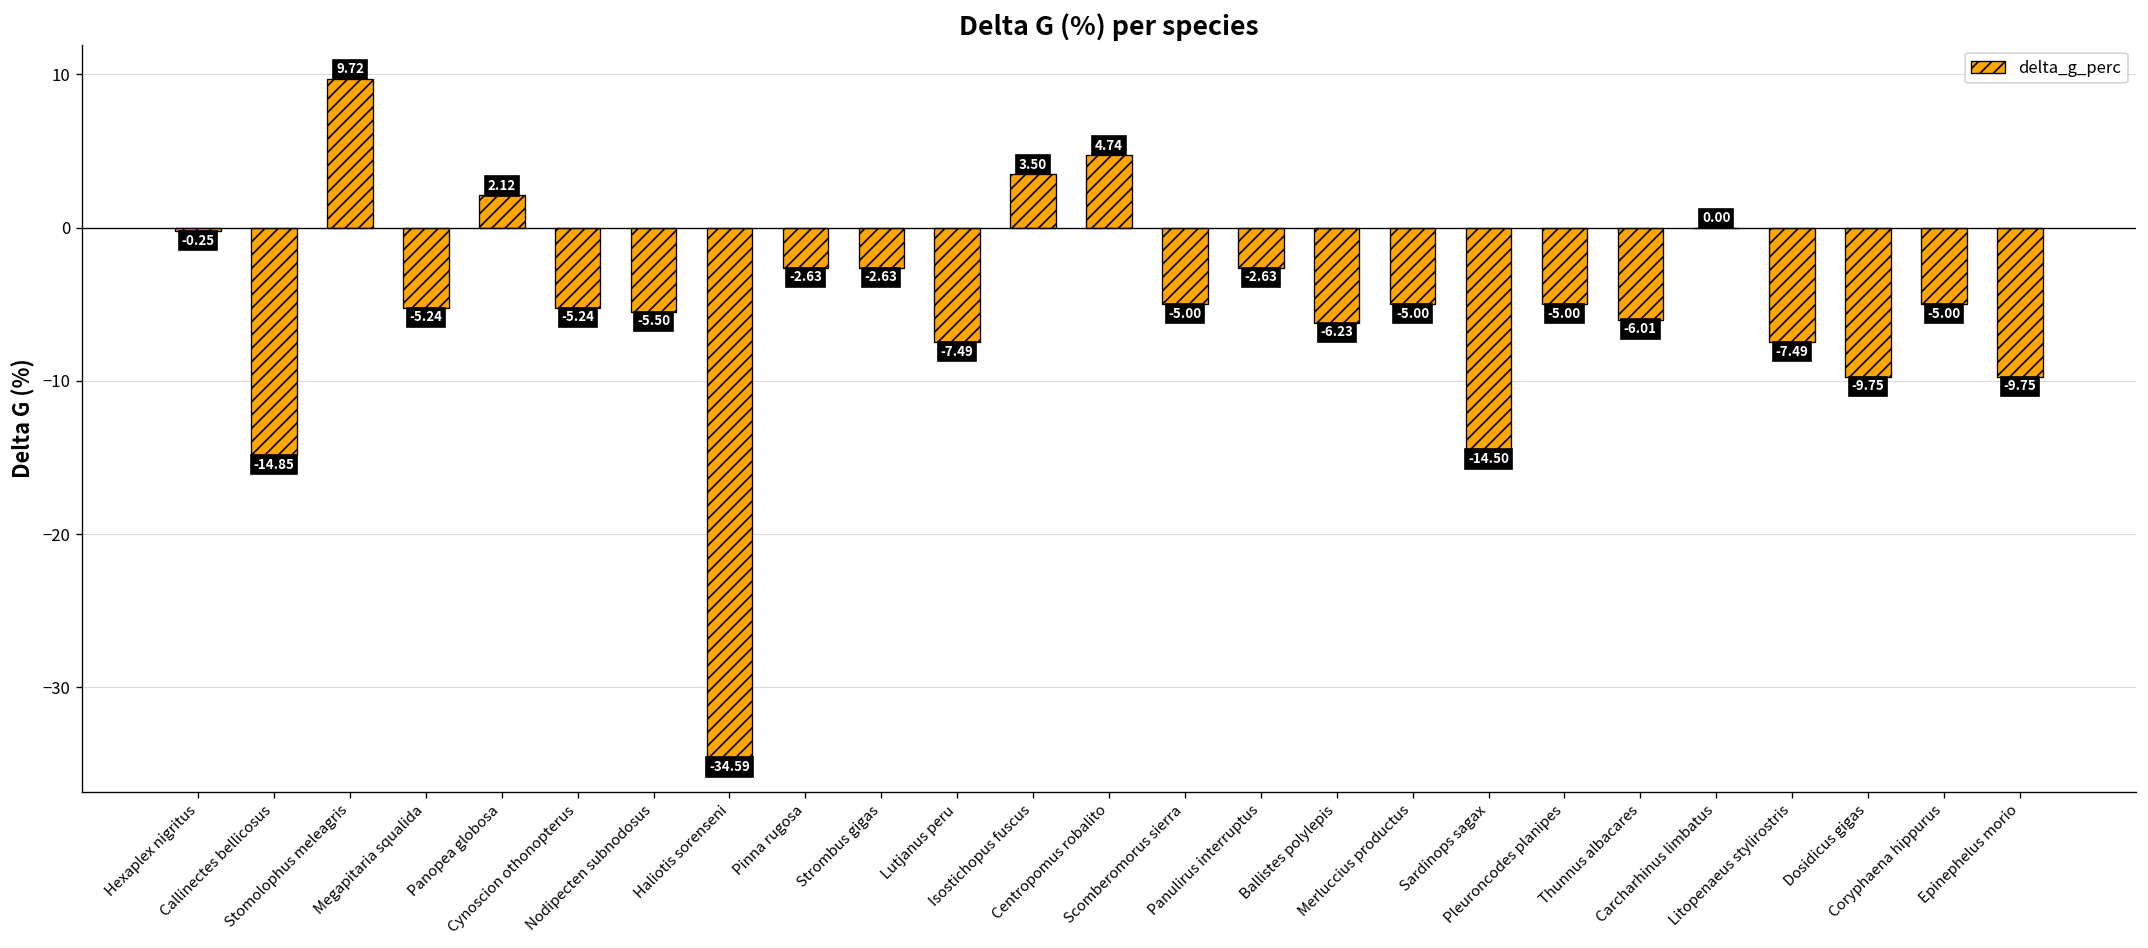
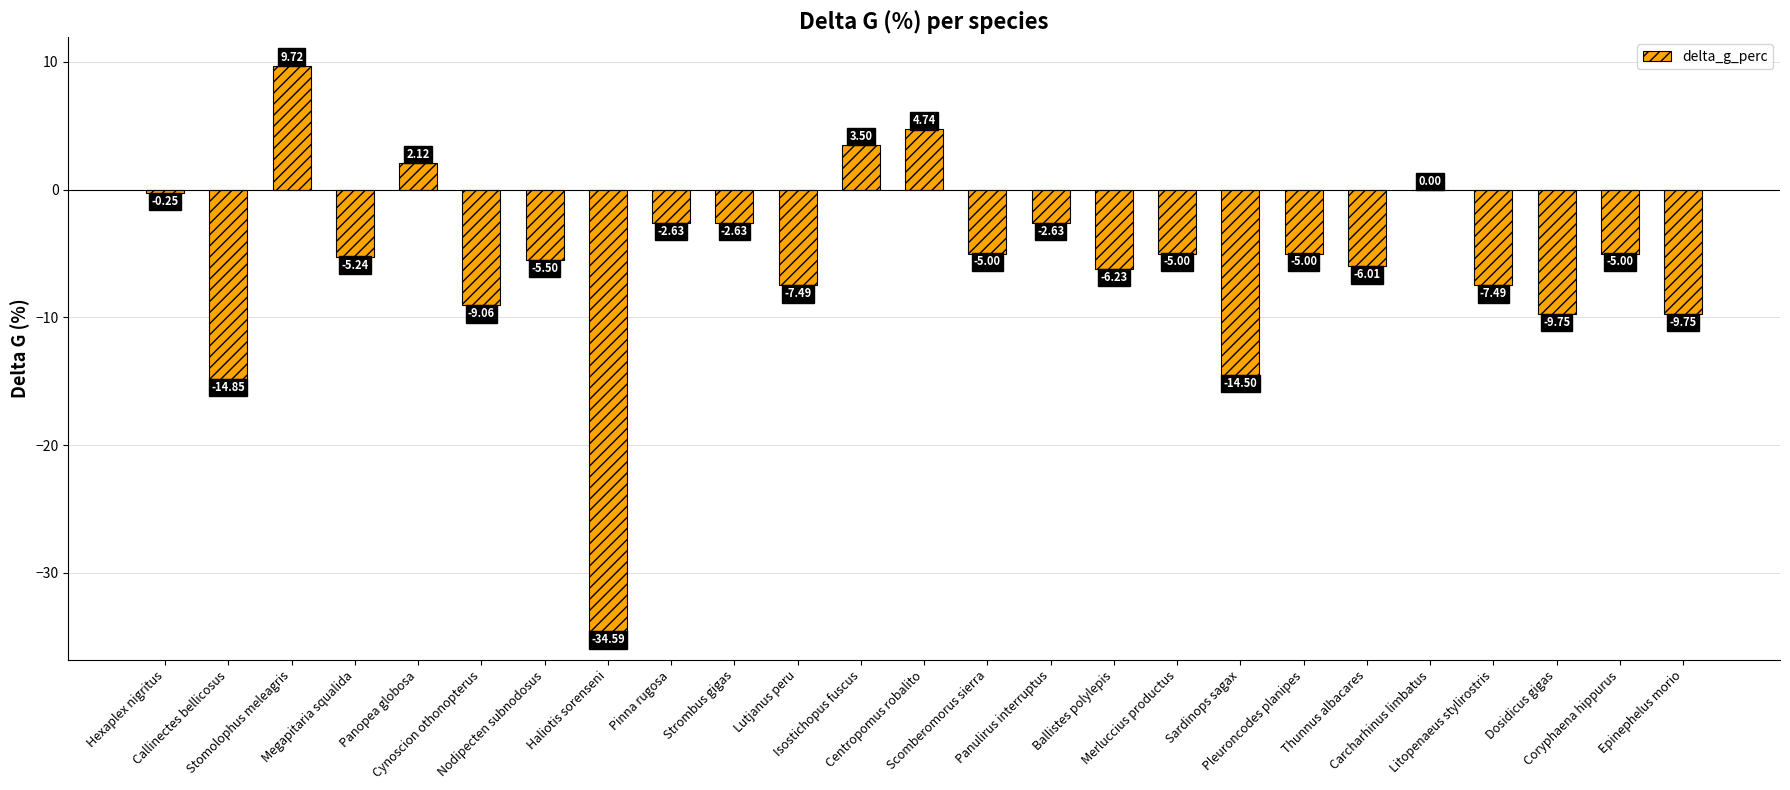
Cynoscion othonopterus: -5.24 -> -9.06
